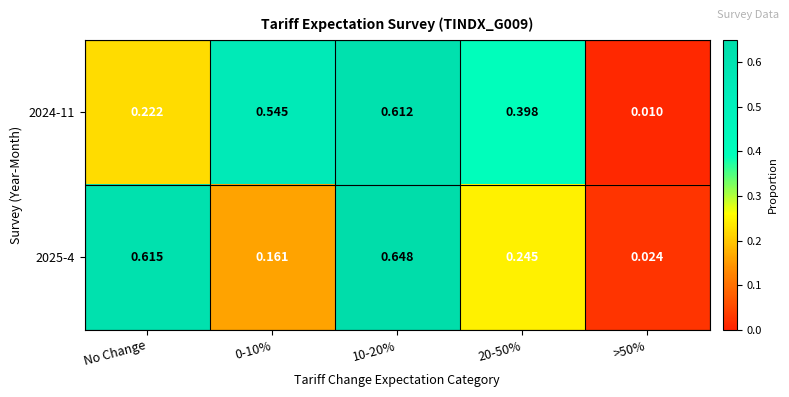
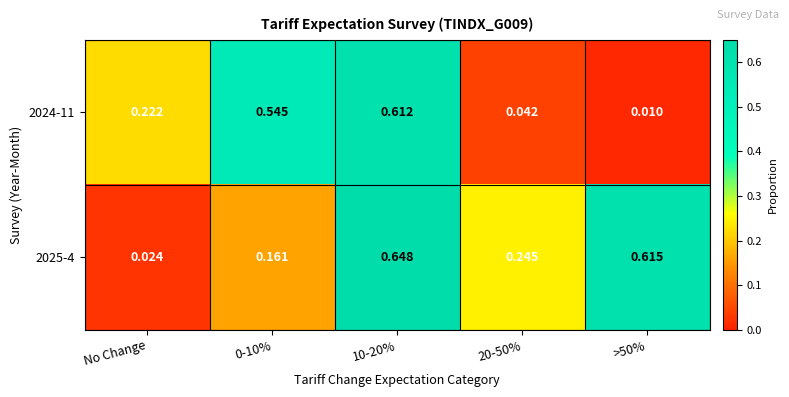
2024-11, 20-50%: 0.398 -> 0.042
2025-4, No Change: 0.615 -> 0.024
2025-4, >50%: 0.024 -> 0.615
